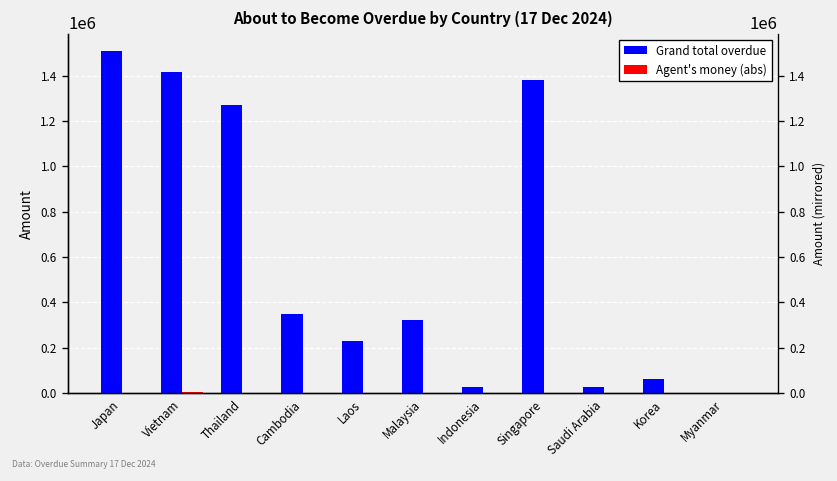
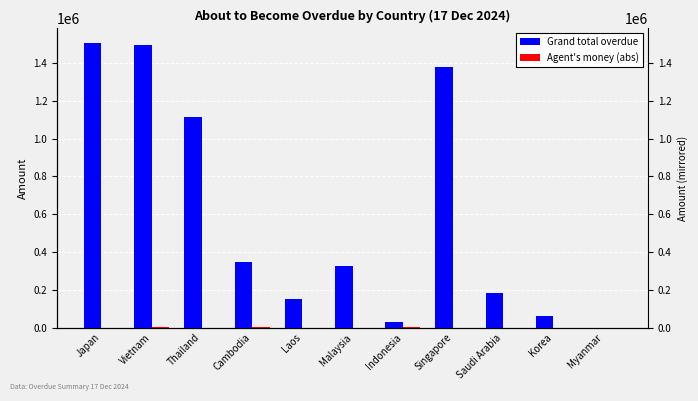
Grand total overdue, Vietnam: 1420000 -> 1490000
Grand total overdue, Thailand: 1270000 -> 1120000
Grand total overdue, Laos: 230000 -> 150000
Grand total overdue, Saudi Arabia: 30000 -> 180000
